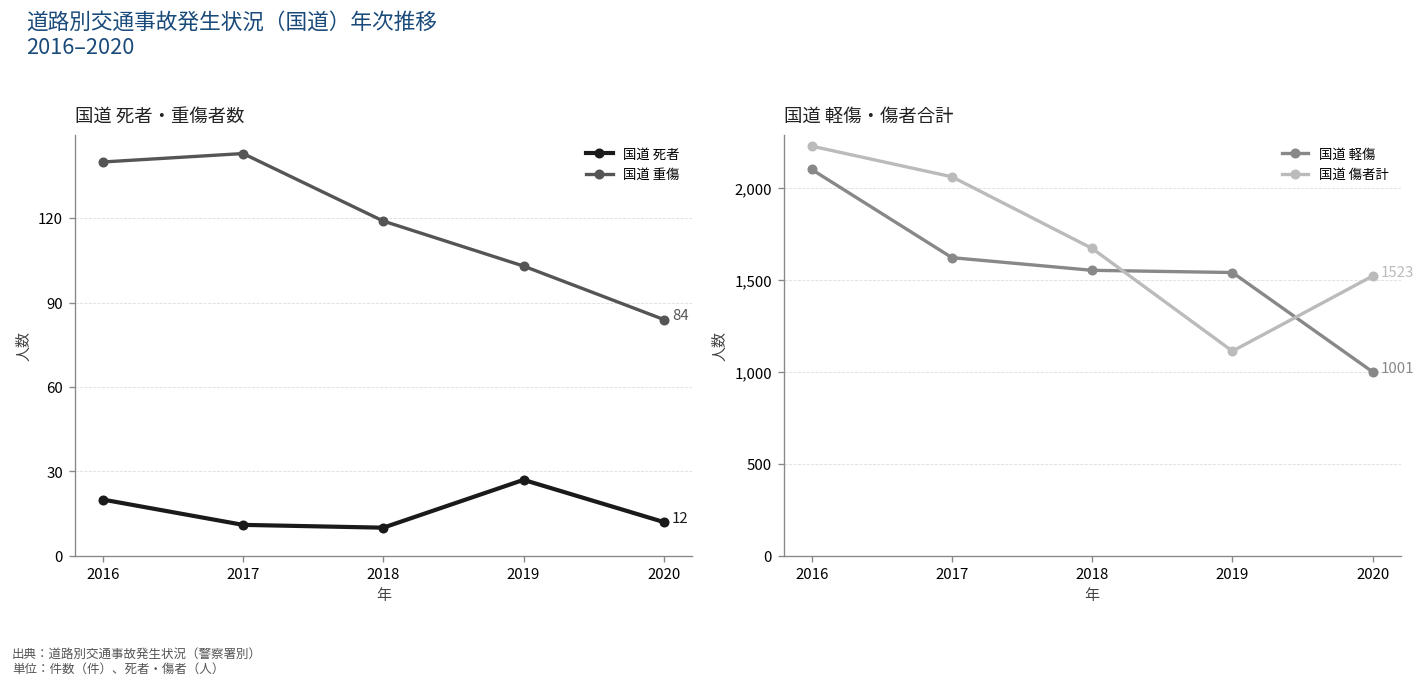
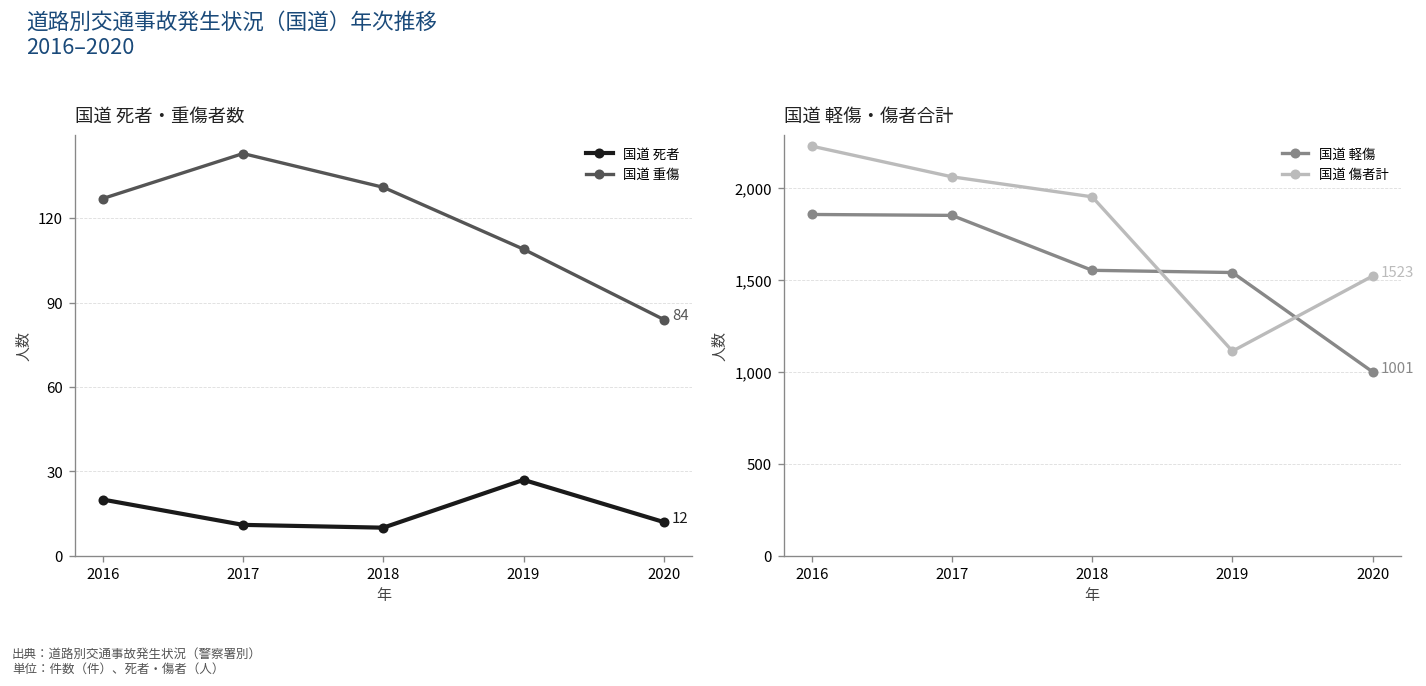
国道 死者・重傷者数, 国道 重傷, 2016: 140 -> 127
国道 死者・重傷者数, 国道 重傷, 2018: 119 -> 131
国道 死者・重傷者数, 国道 重傷, 2019: 103 -> 109
国道 軽傷・傷者合計, 国道 軽傷, 2016: 2,100 -> 1,860
国道 軽傷・傷者合計, 国道 軽傷, 2017: 1,620 -> 1,850
国道 軽傷・傷者合計, 国道 傷者計, 2018: 1,670 -> 1,950
